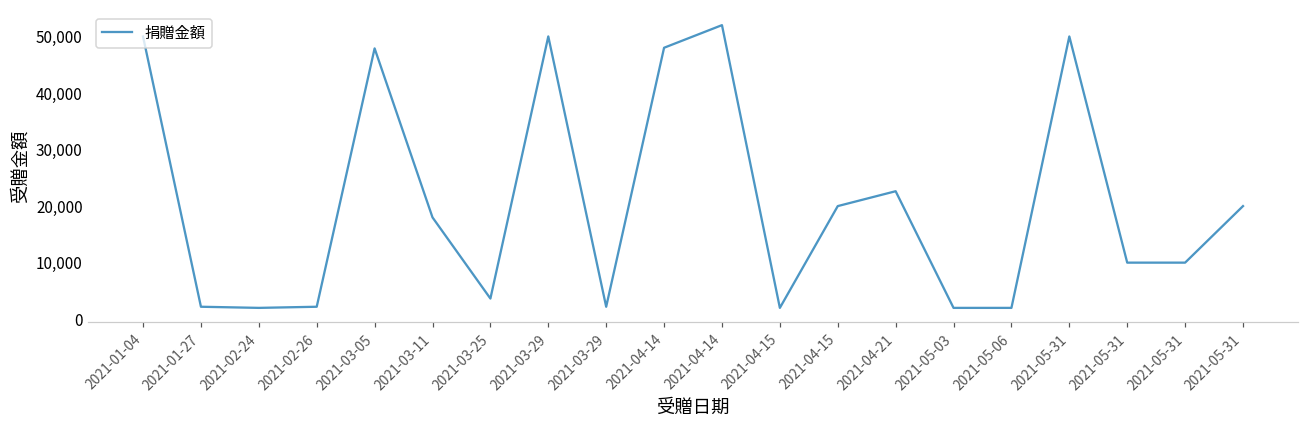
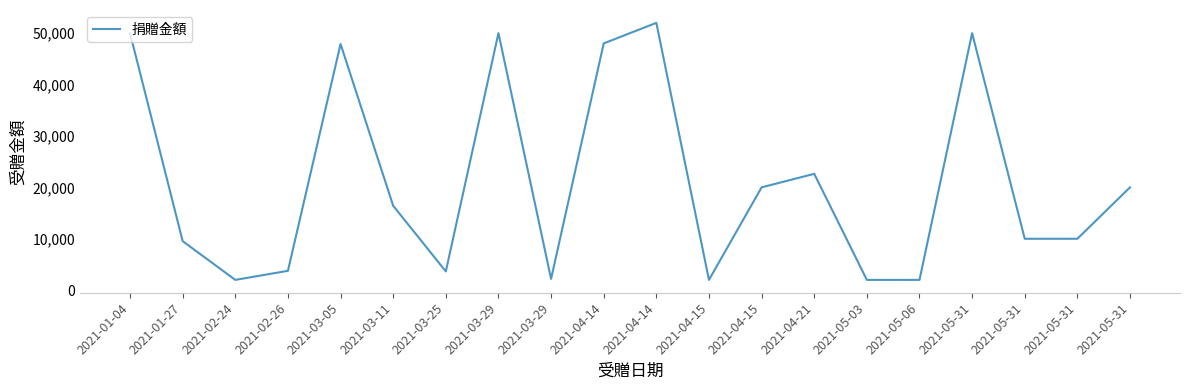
2021-01-27: 2,000 -> 10,000
2021-02-26: 2,000 -> 4,000
2021-03-11: 18,000 -> 16,000
